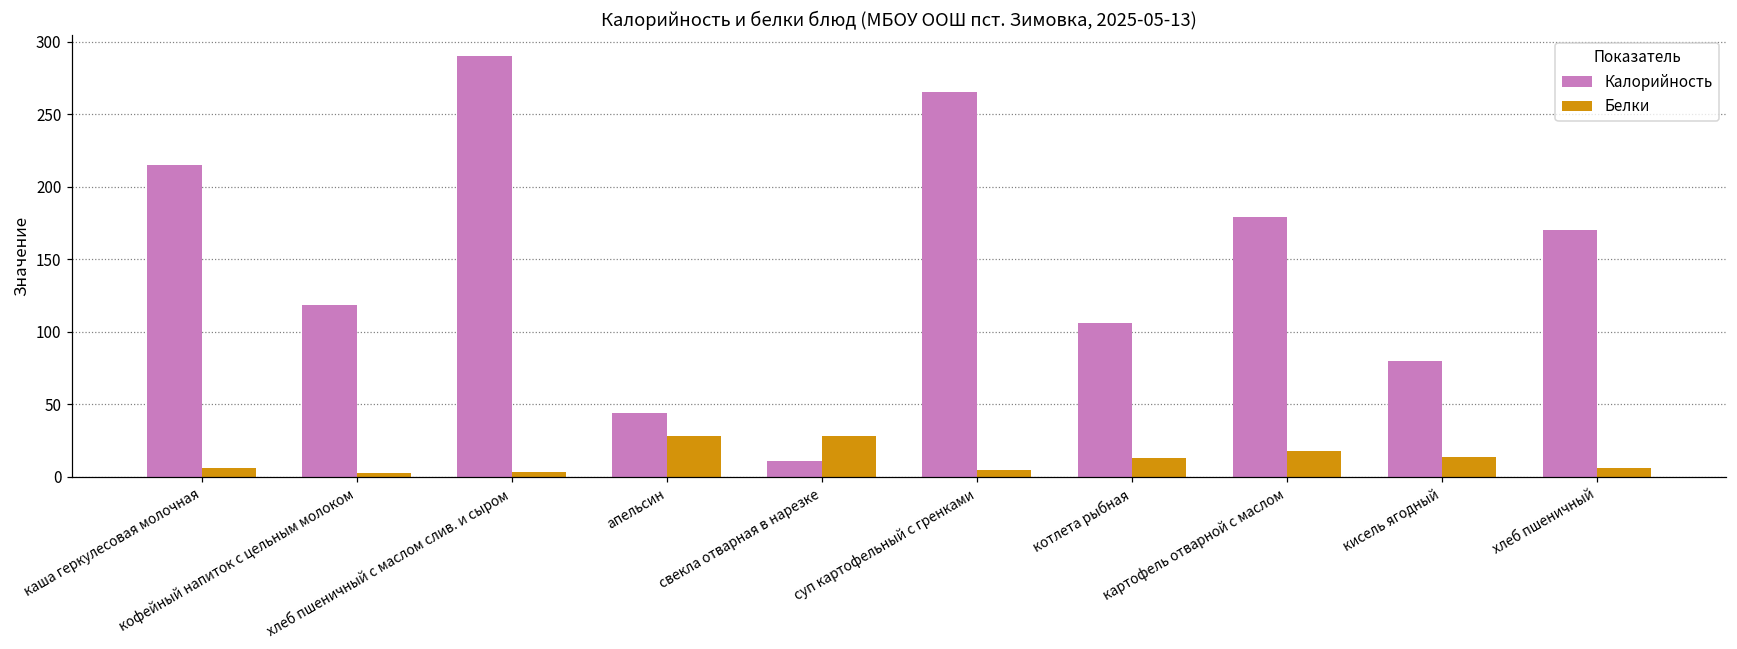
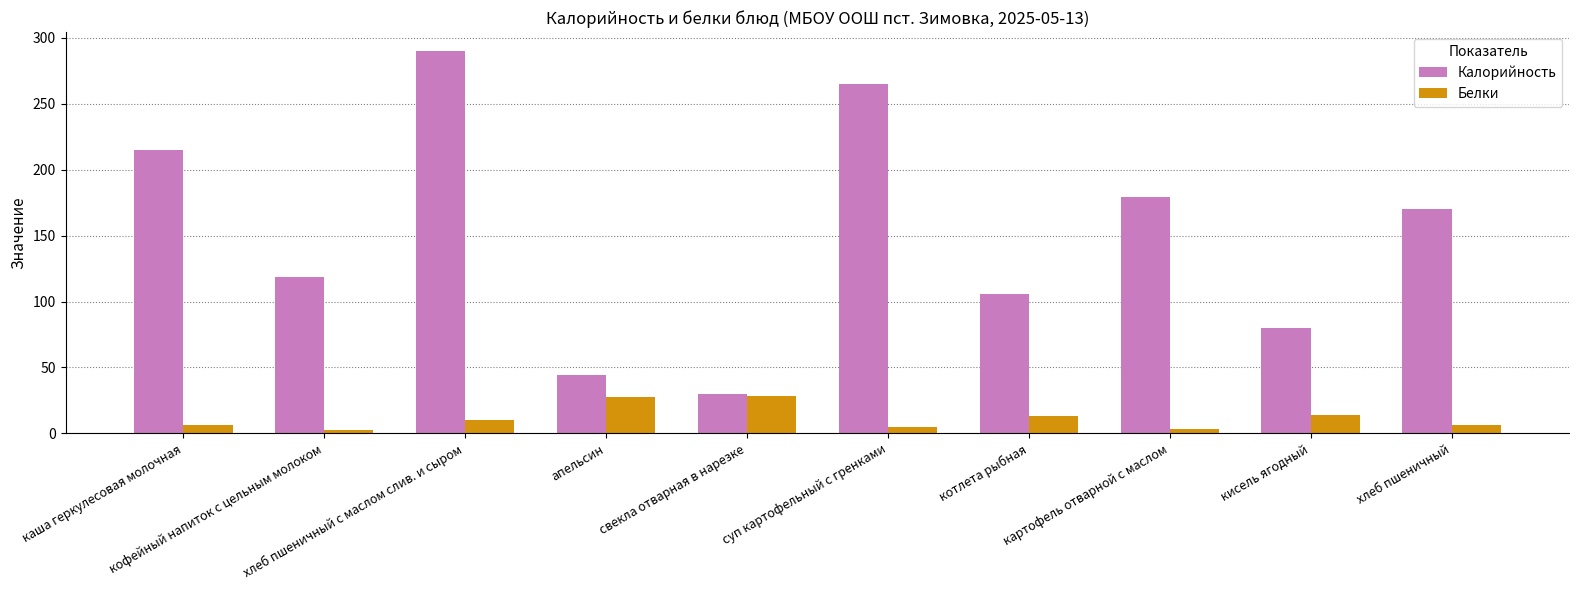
Белки, хлеб пшеничный с маслом слив. и сыром: 3 -> 10
Калорийность, свекла отварная в нарезке: 11 -> 30
Белки, картофель отварной с маслом: 17 -> 4
